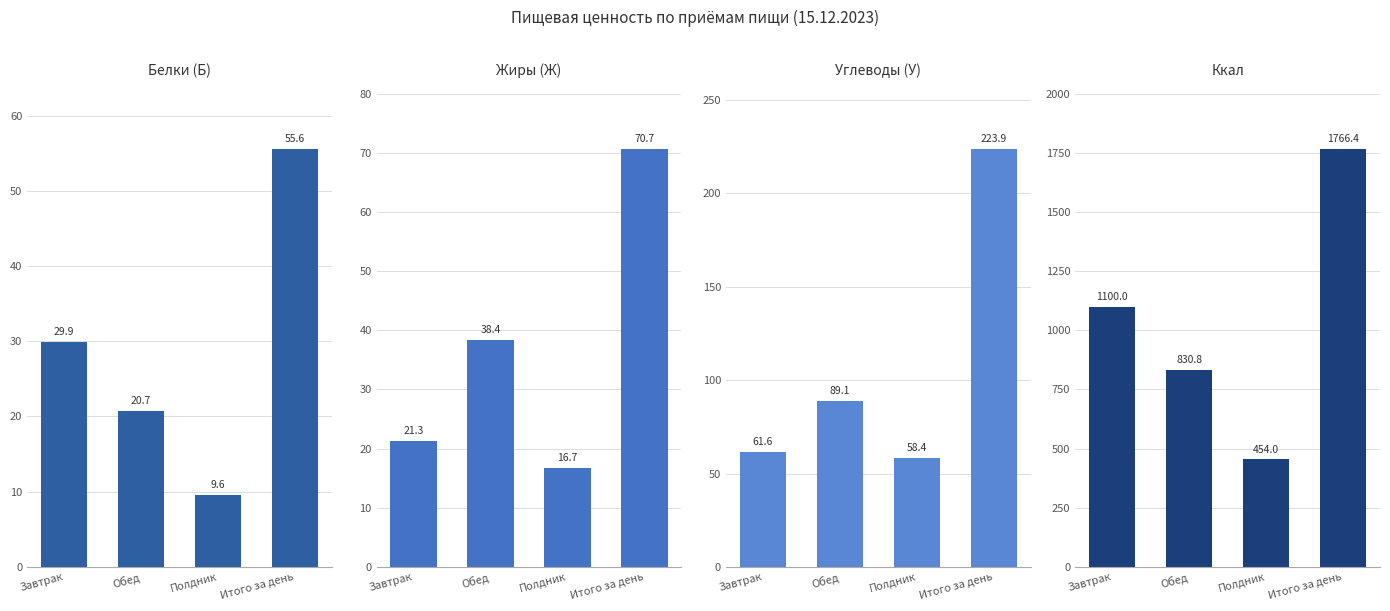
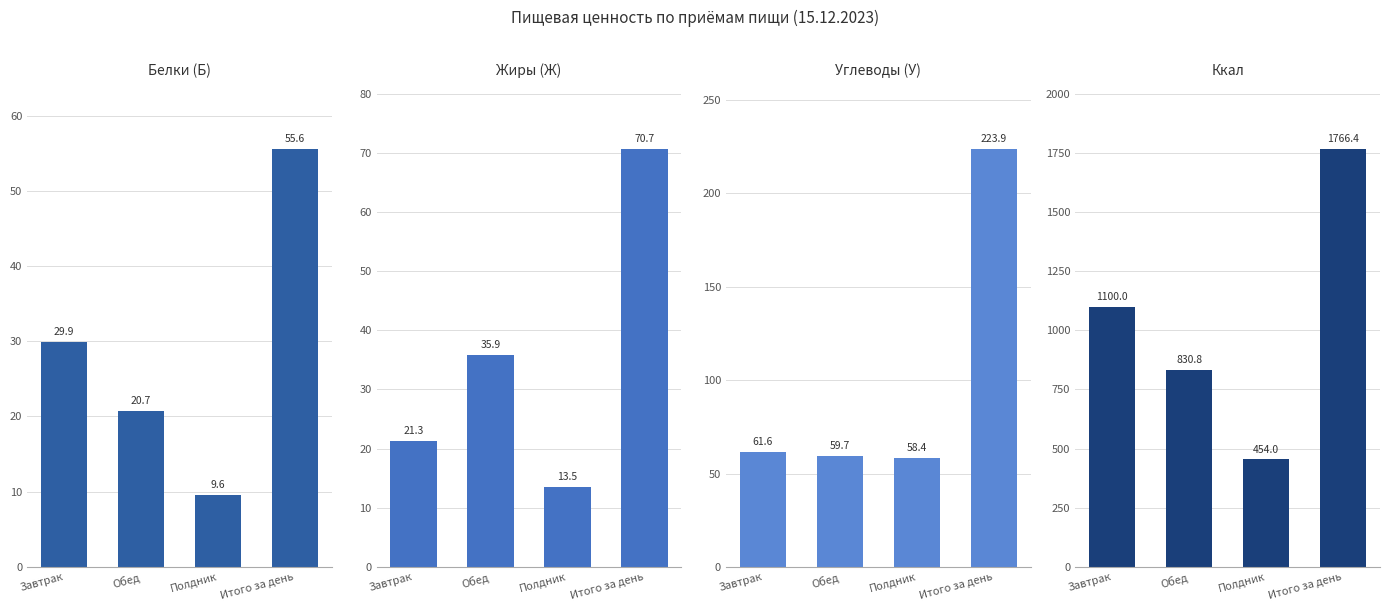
Жиры (Ж), Обед: 38.4 -> 35.9
Жиры (Ж), Полдник: 16.7 -> 13.5
Углеводы (У), Обед: 89.1 -> 59.7
